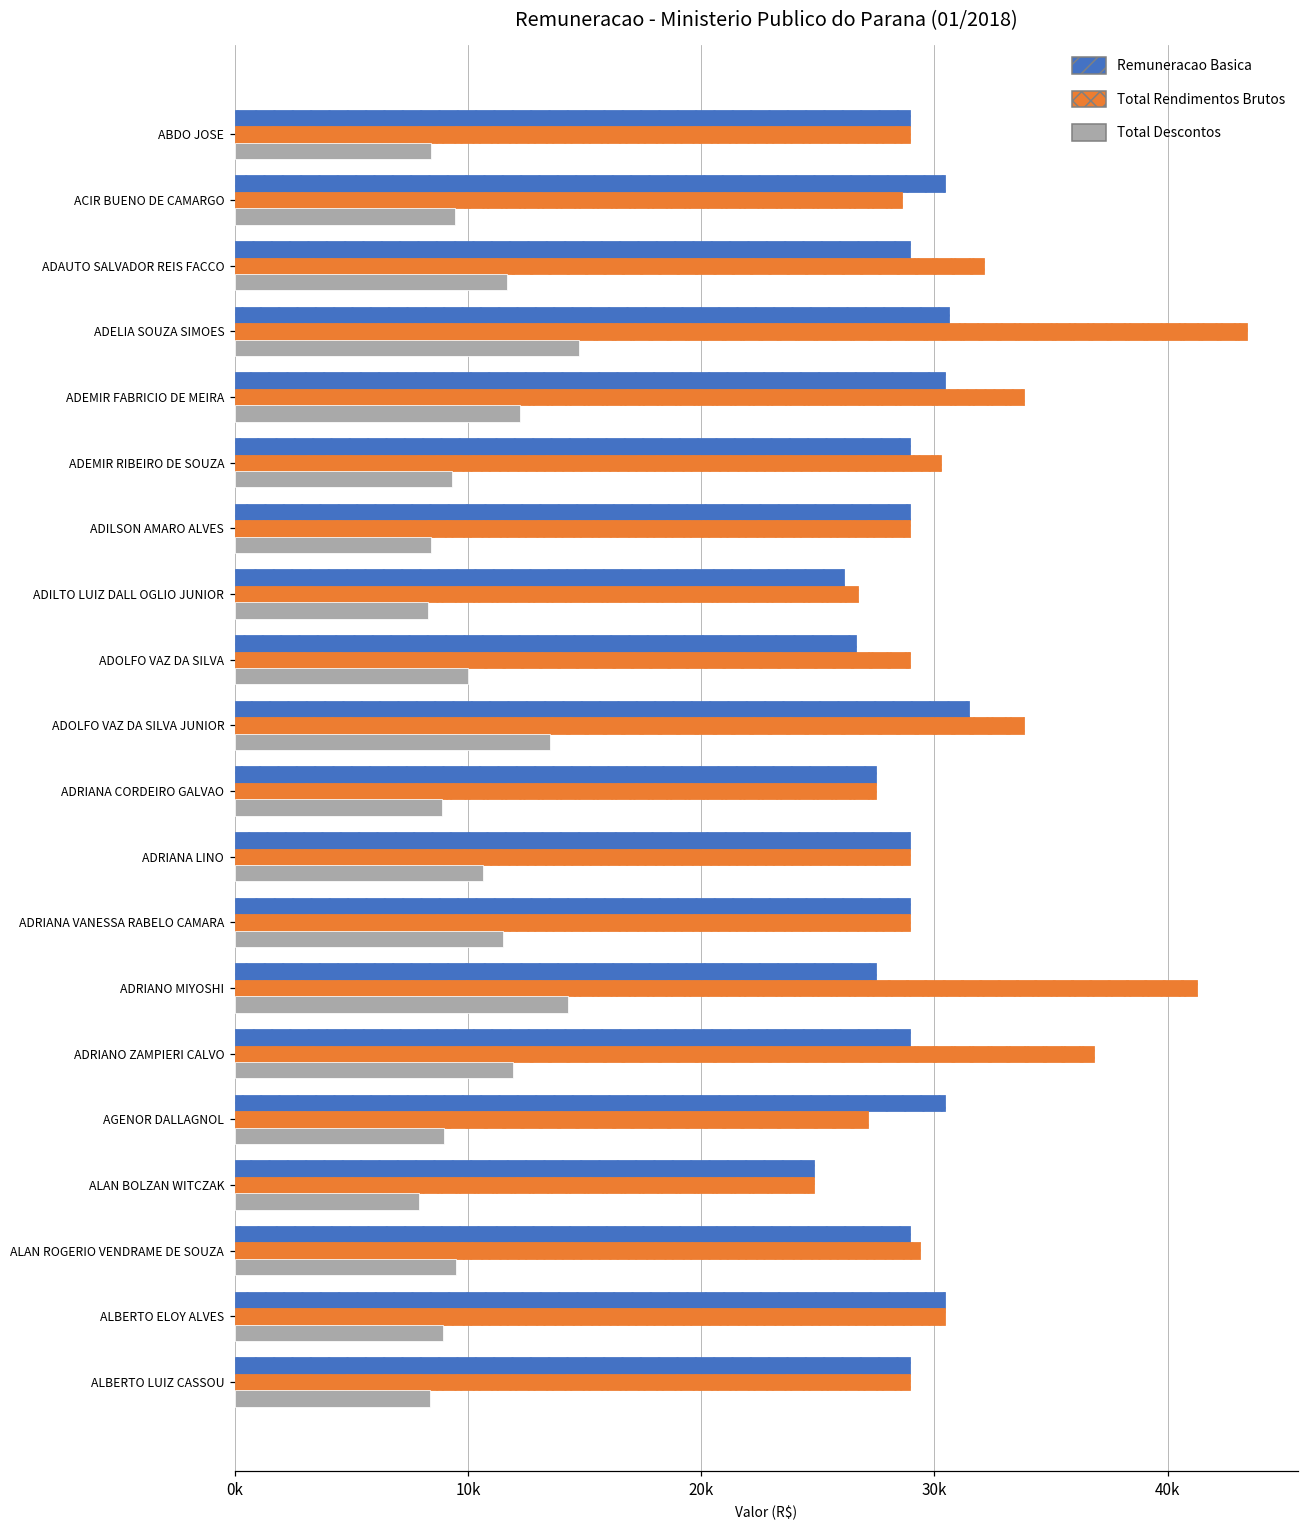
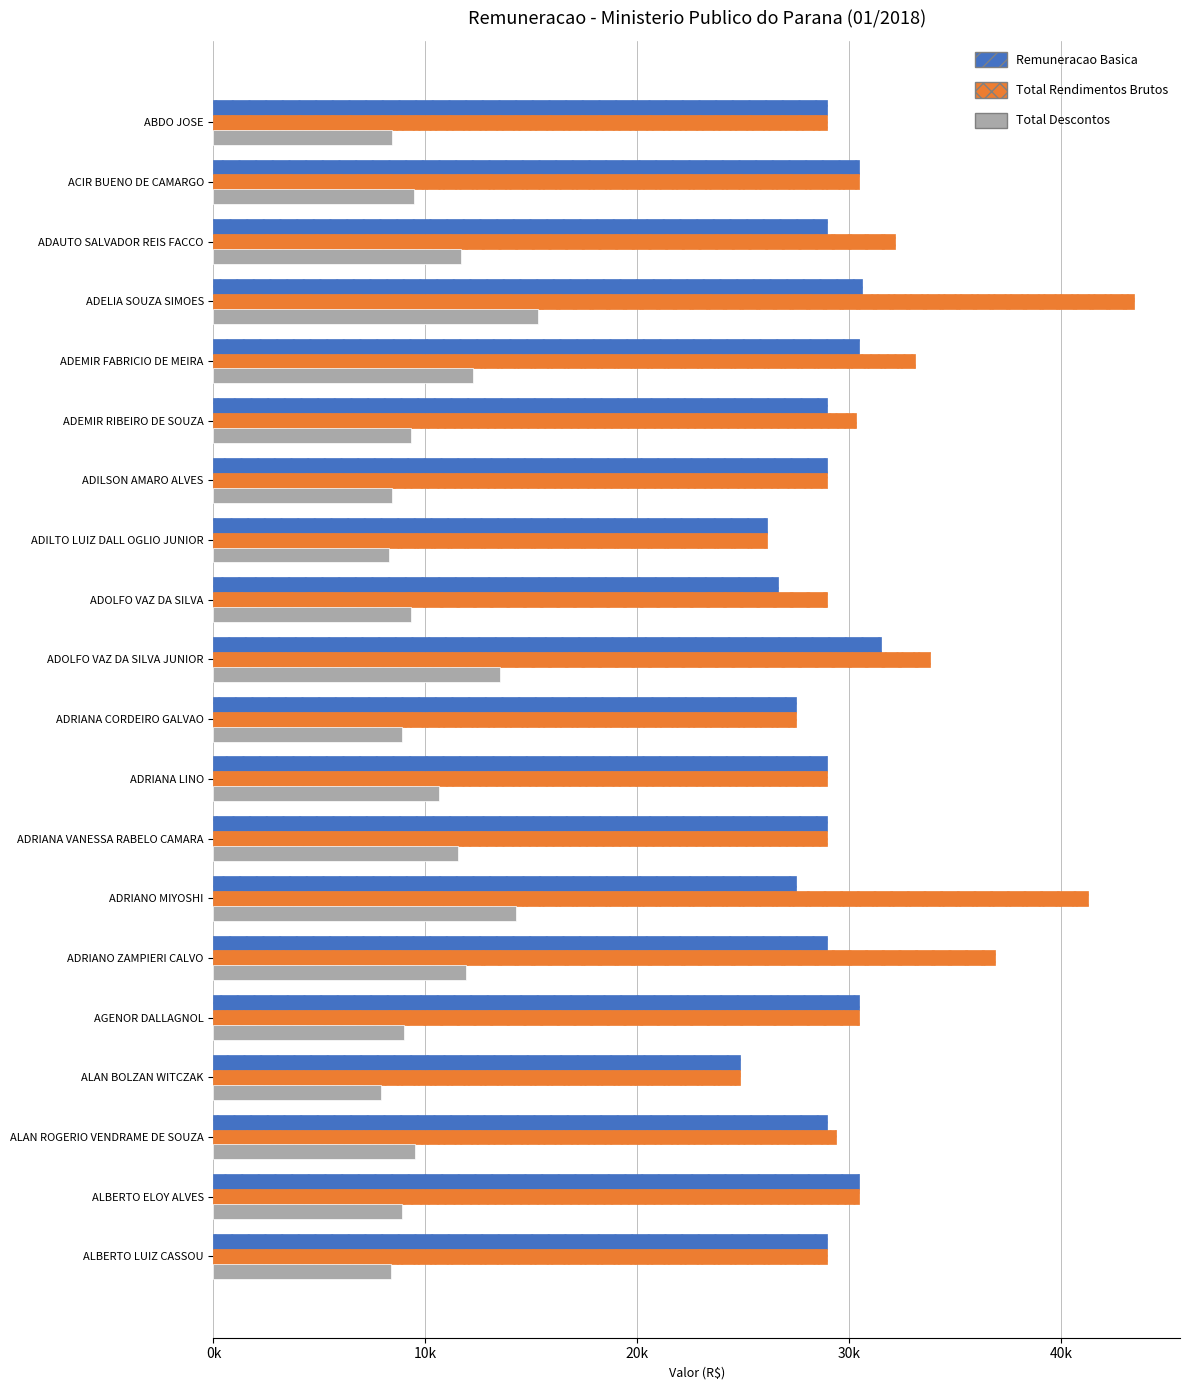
Total Rendimentos Brutos, ACIR BUENO DE CAMARGO: 28600 -> 30500
Total Descontos, ADELIA SOUZA SIMOES: 14800 -> 15300
Total Rendimentos Brutos, ADEMIR FABRICIO DE MEIRA: 33800 -> 33100
Total Rendimentos Brutos, ADILTO LUIZ DALL OGLIO JUNIOR: 26700 -> 26100
Total Descontos, ADOLFO VAZ DA SILVA: 10000 -> 9300
Total Rendimentos Brutos, AGENOR DALLAGNOL: 27100 -> 30500
